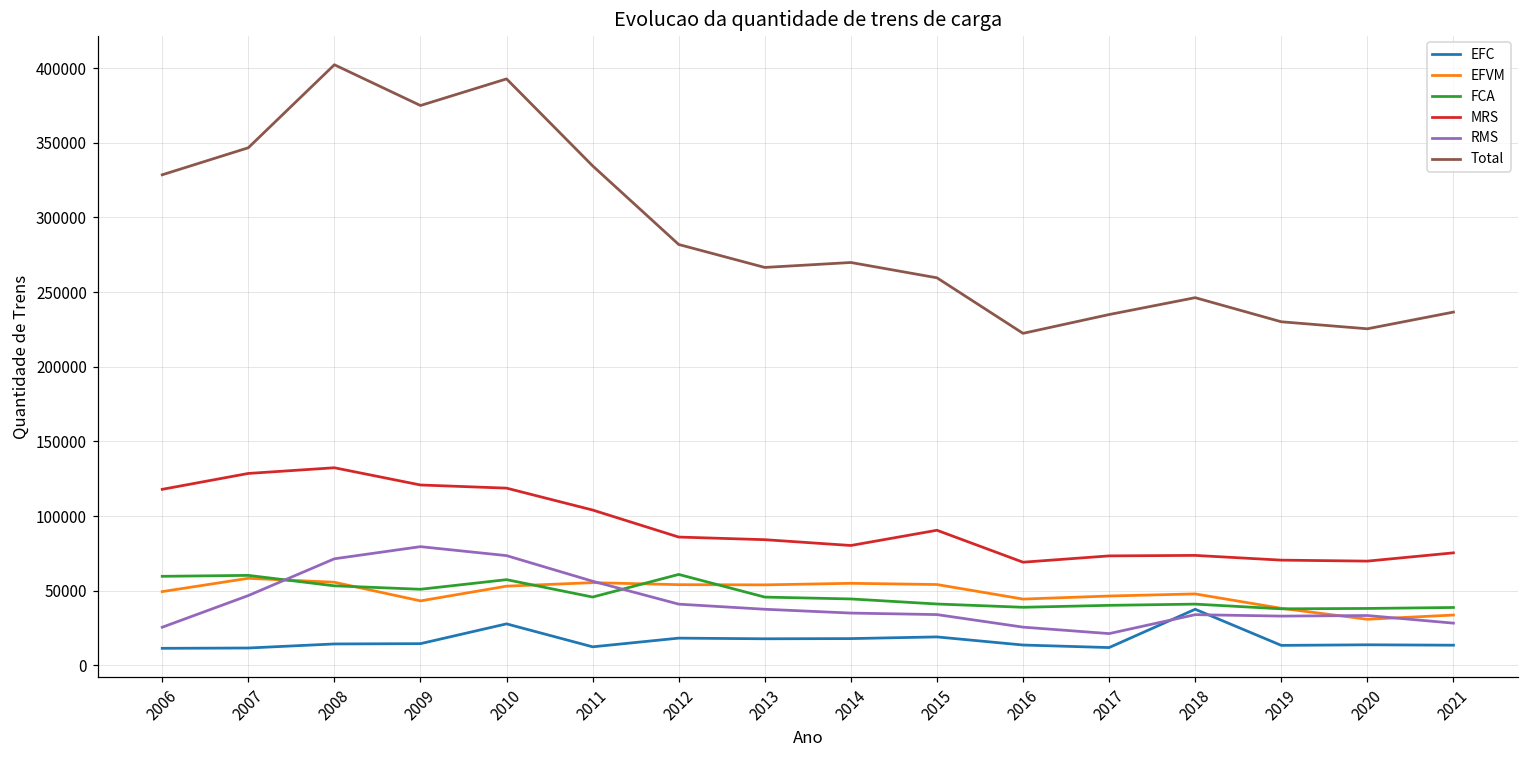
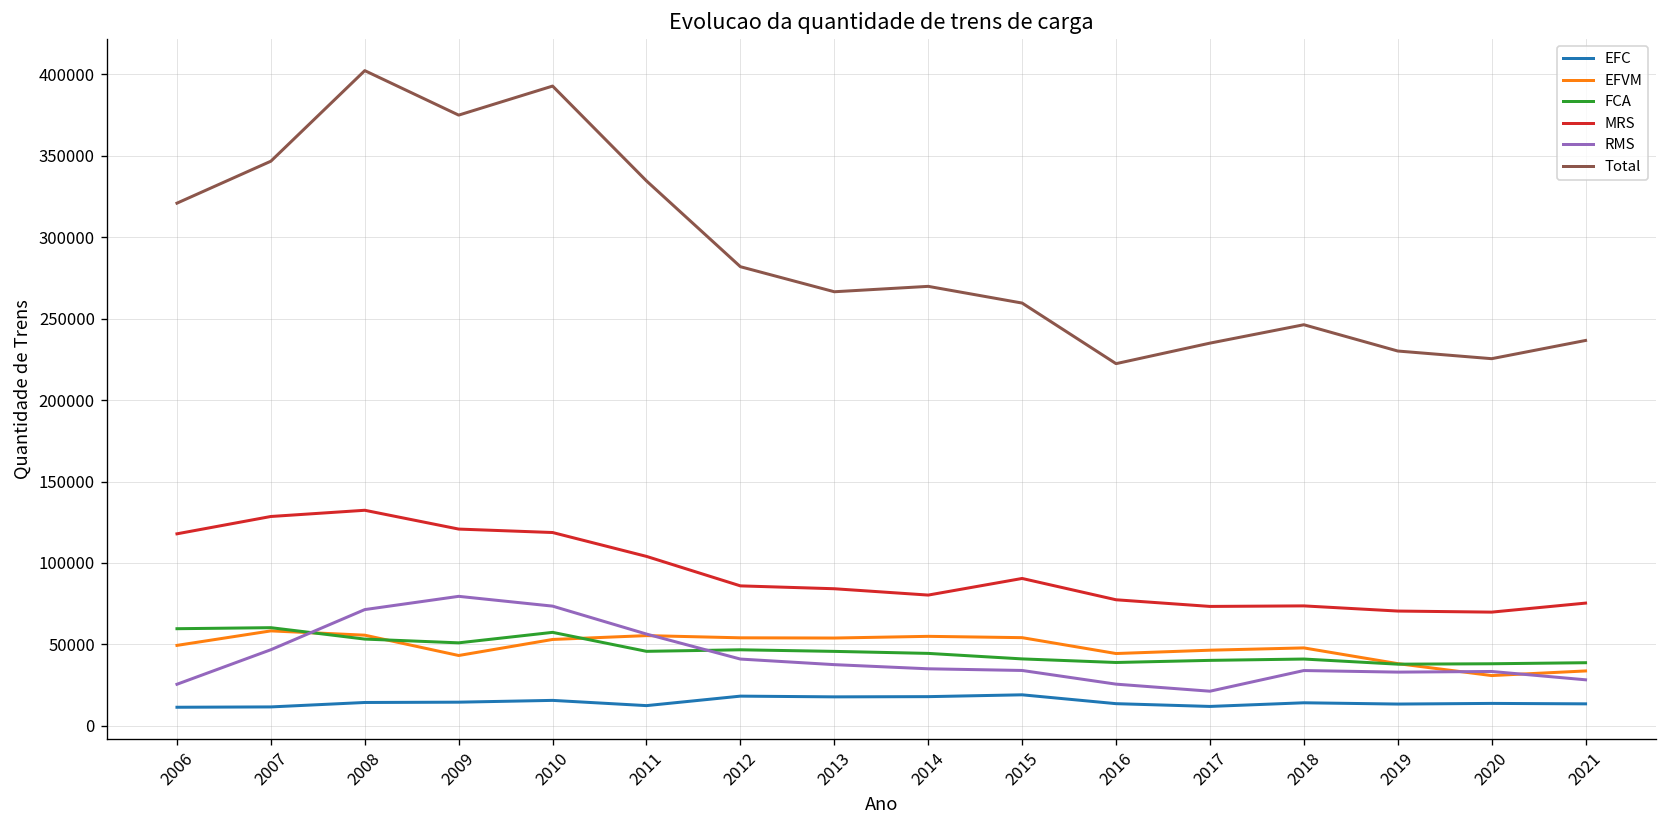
Total, 2006: 329000 -> 321000
EFC, 2010: 28000 -> 16000
FCA, 2012: 61000 -> 47000
MRS, 2016: 69000 -> 77000
EFC, 2018: 38000 -> 14000
